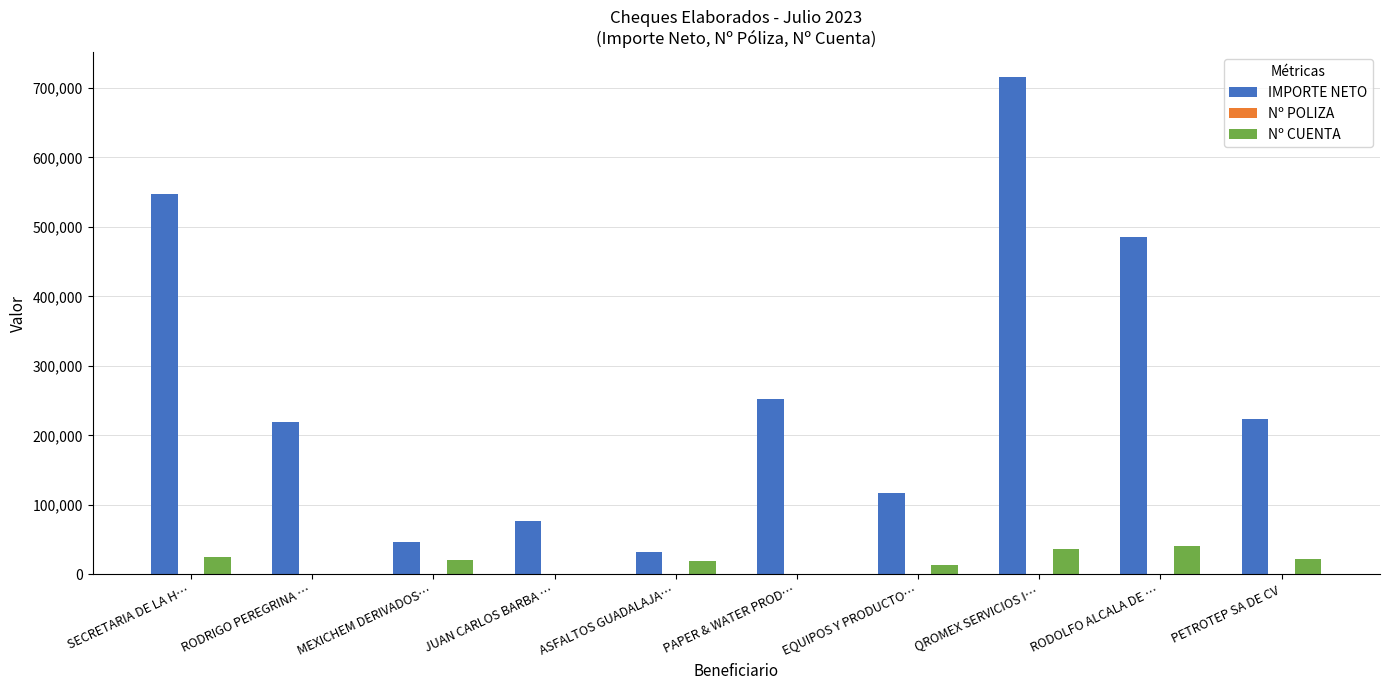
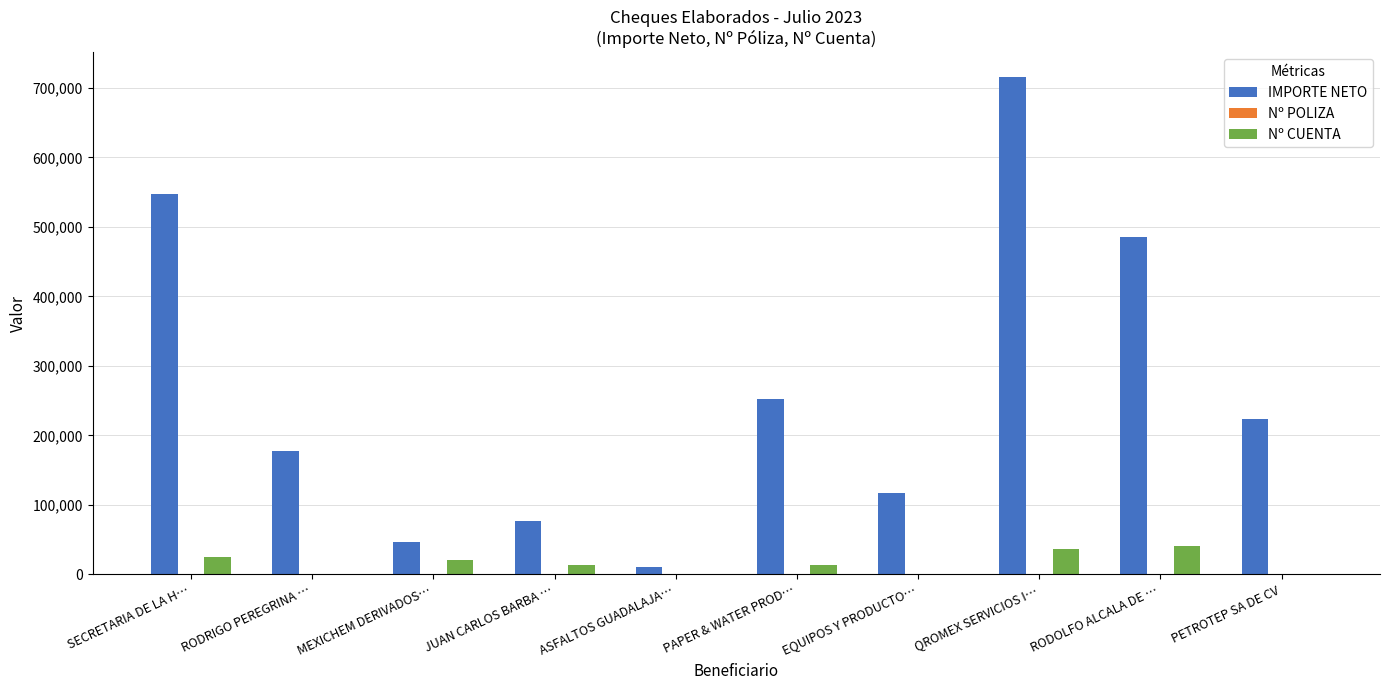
IMPORTE NETO, RODRIGO PEREGRINA …: 220,000 -> 180,000
Nº CUENTA, JUAN CARLOS BARBA …: 0 -> 10,000
IMPORTE NETO, ASFALTOS GUADALAJA…: 30,000 -> 10,000
Nº CUENTA, ASFALTOS GUADALAJA…: 20,000 -> 0
Nº CUENTA, PAPER & WATER PROD…: 0 -> 10,000
Nº CUENTA, EQUIPOS Y PRODUCTO…: 10,000 -> 0
Nº CUENTA, PETROTEP SA DE CV: 20,000 -> 0
